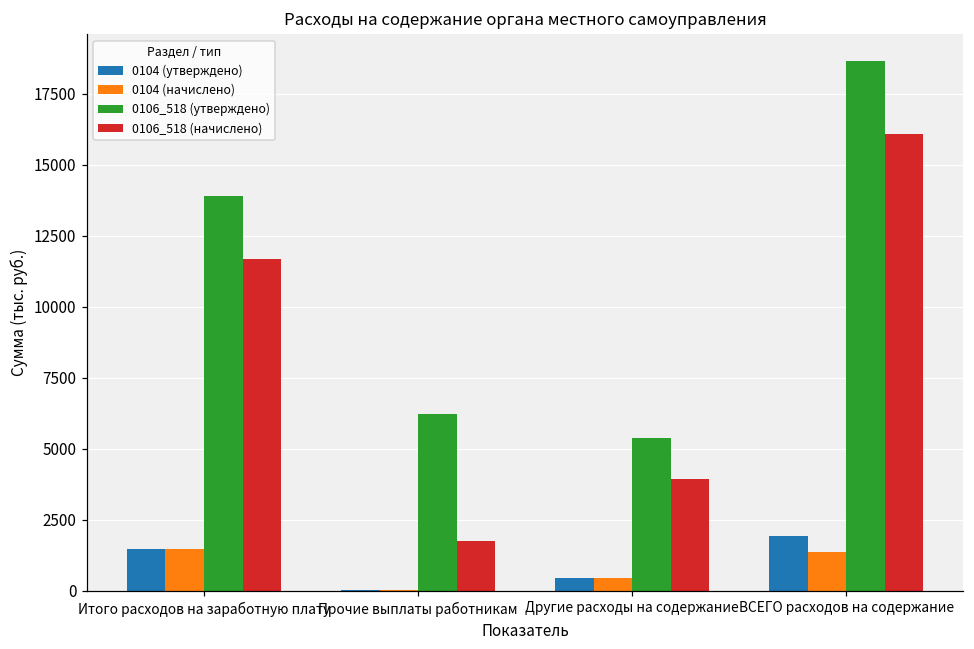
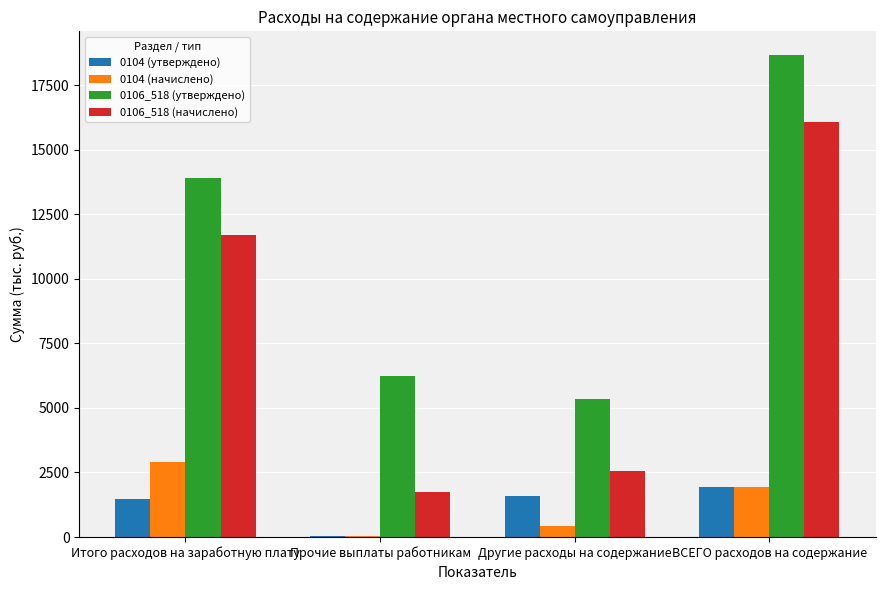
0104 (начислено), Итого расходов на заработную плату: 1500 -> 2900
0104 (утверждено), Другие расходы на содержание: 400 -> 1600
0106_518 (начислено), Другие расходы на содержание: 3900 -> 2600
0104 (начислено), ВСЕГО расходов на содержание: 1400 -> 1900
